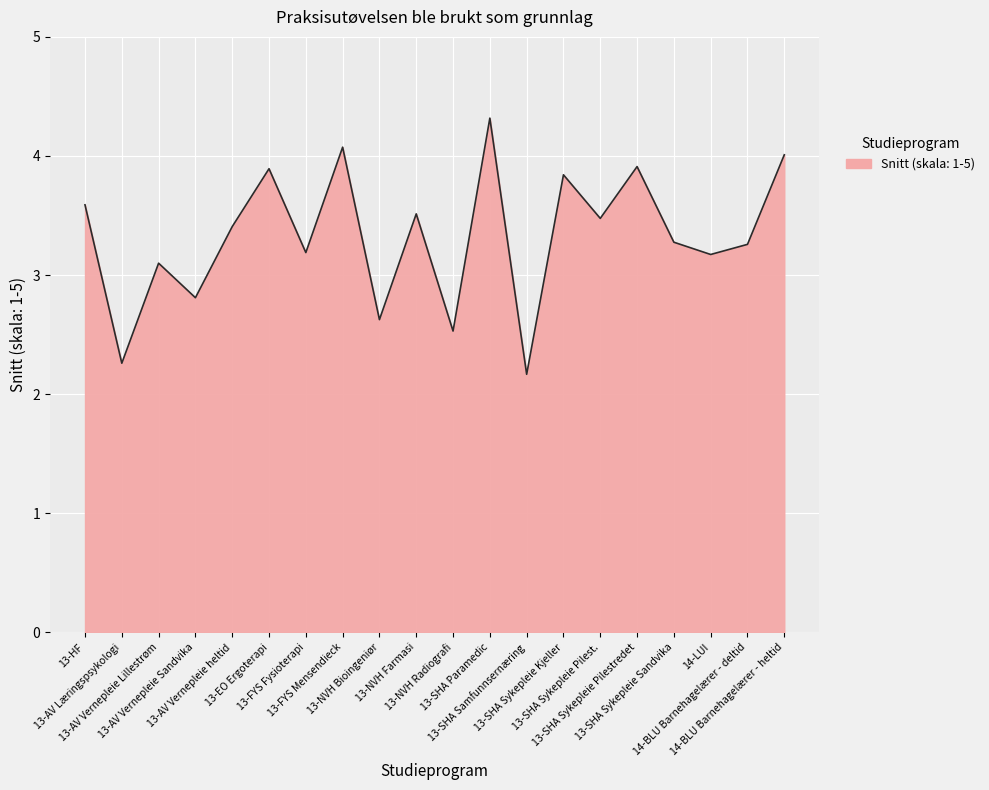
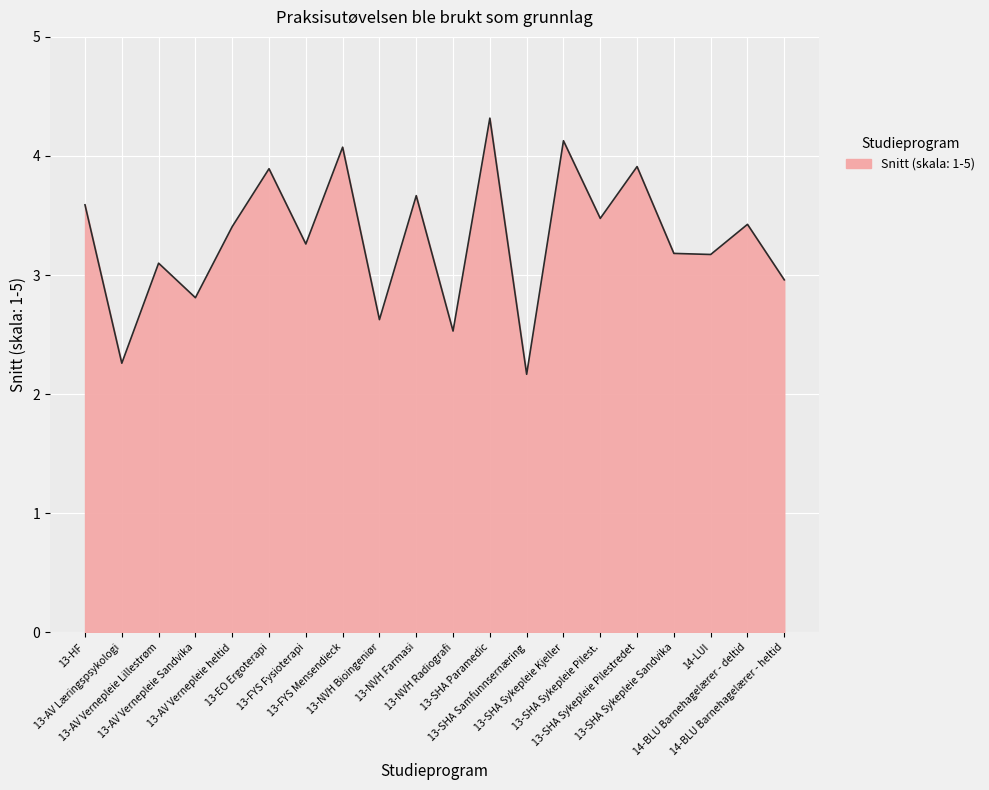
13-FYS Fysioterapi: 3.19 -> 3.26
13-NVH Farmasi: 3.51 -> 3.67
13-SHA Sykepleie Kjeller: 3.84 -> 4.13
13-SHA Sykepleie Sandvika: 3.28 -> 3.18
14-BLU Barnehagelærer - deltid: 3.26 -> 3.43
14-BLU Barnehagelærer - heltid: 4.01 -> 2.96
